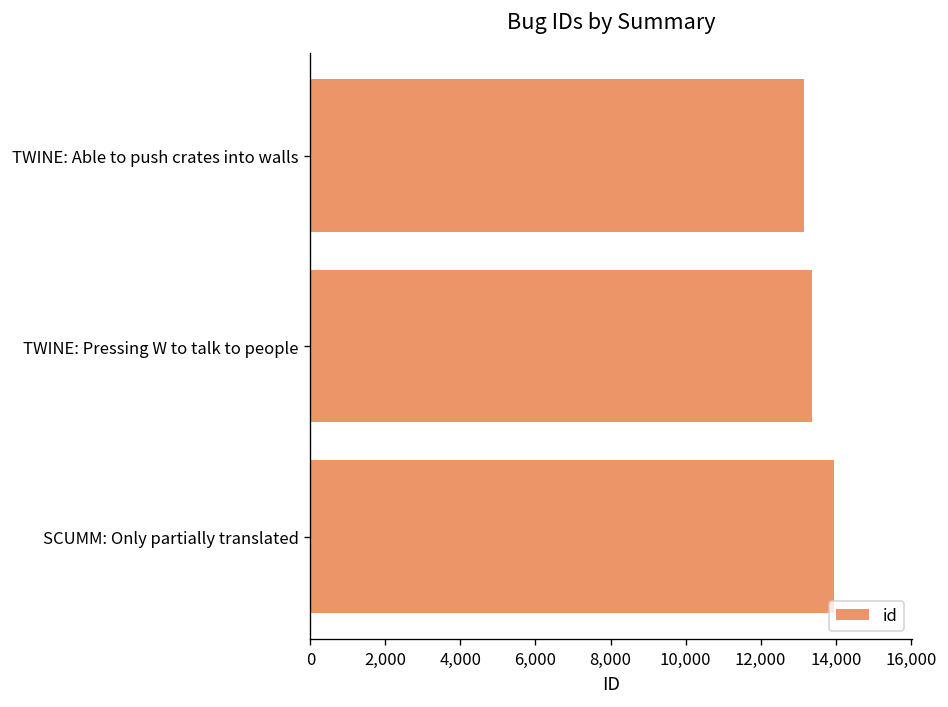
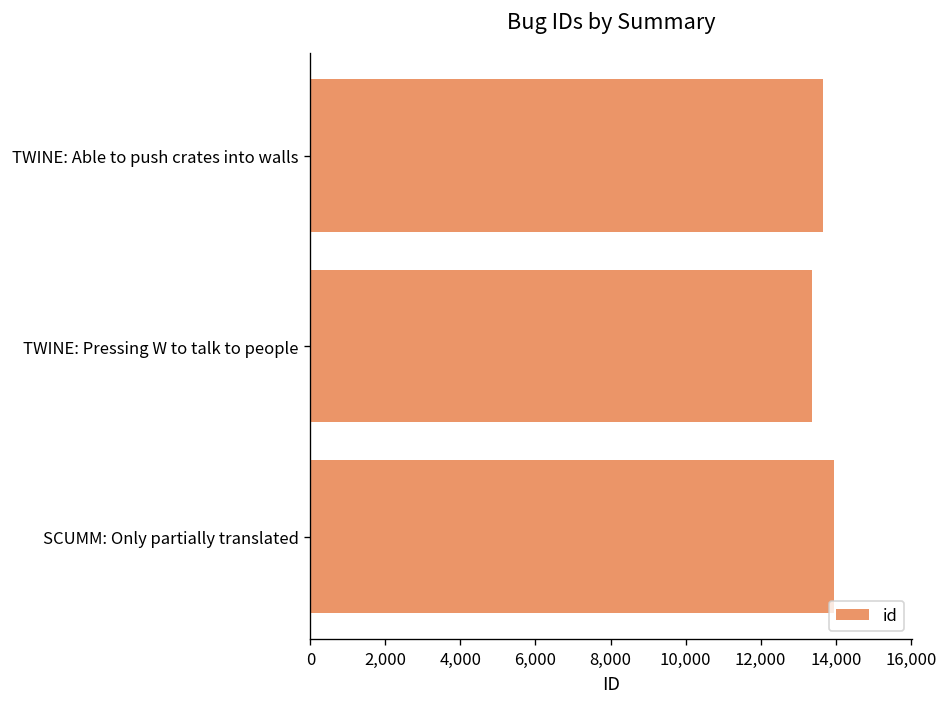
TWINE: Able to push crates into walls: 13,200 -> 13,700
